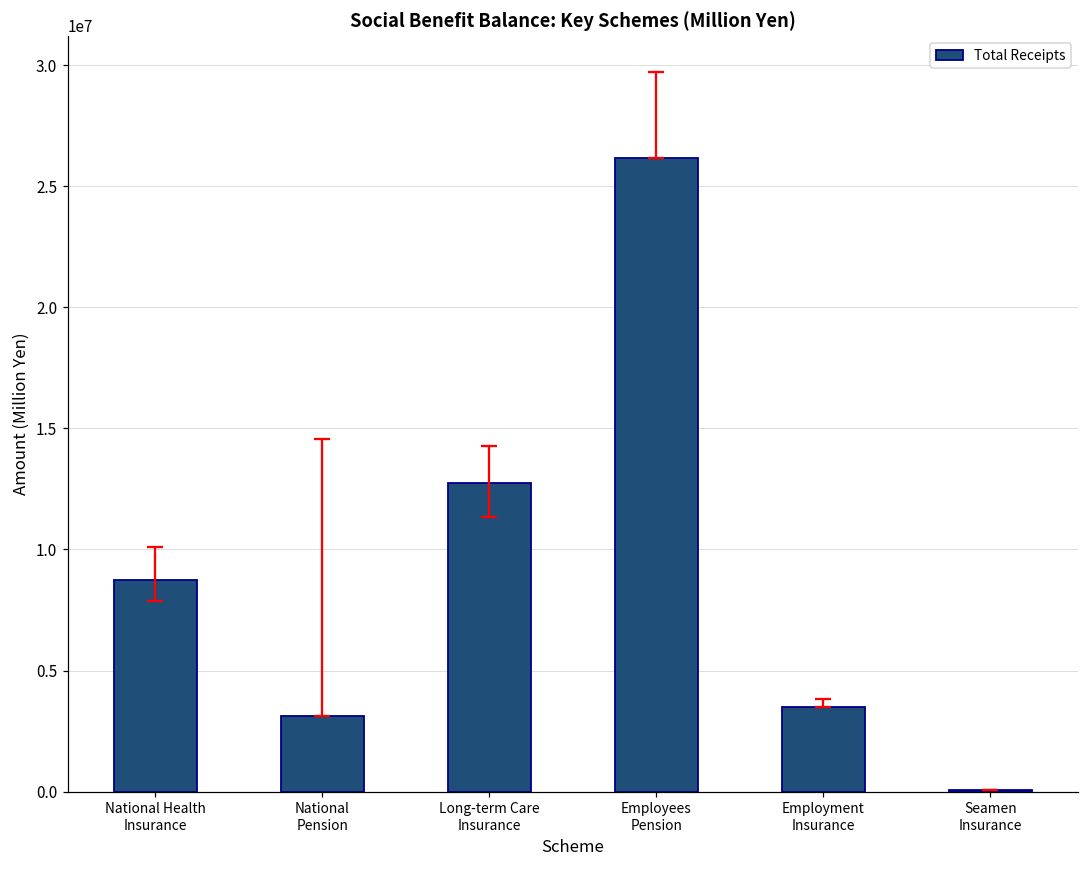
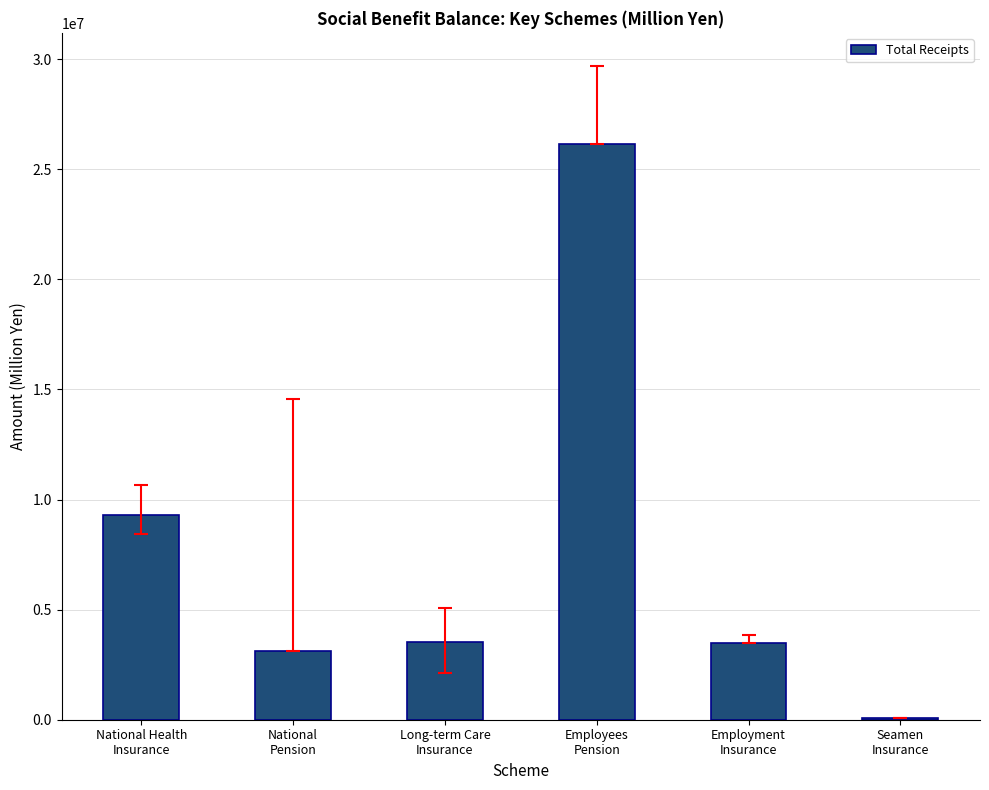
Total Receipts, National Health Insurance: 8800000 -> 9300000
Total Receipts, Long-term Care Insurance: 12700000 -> 3500000
